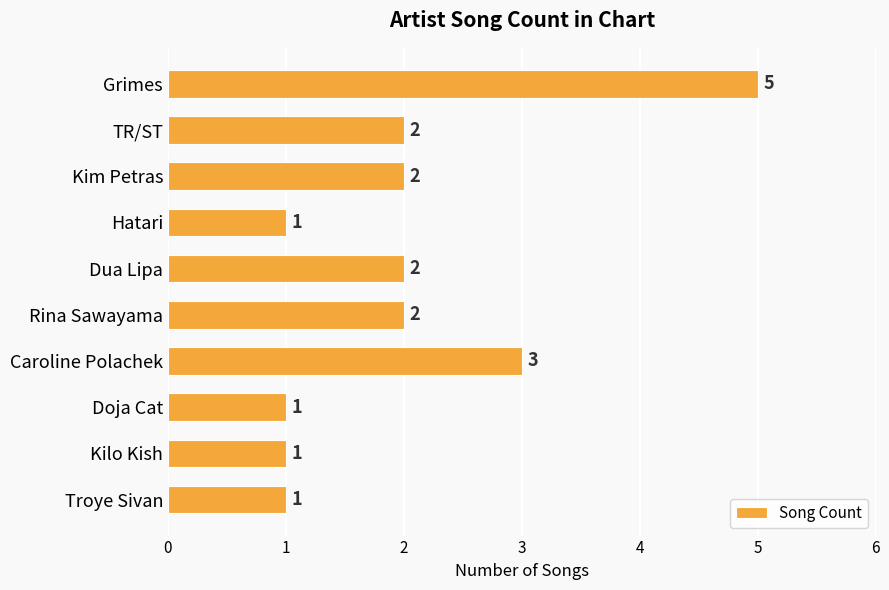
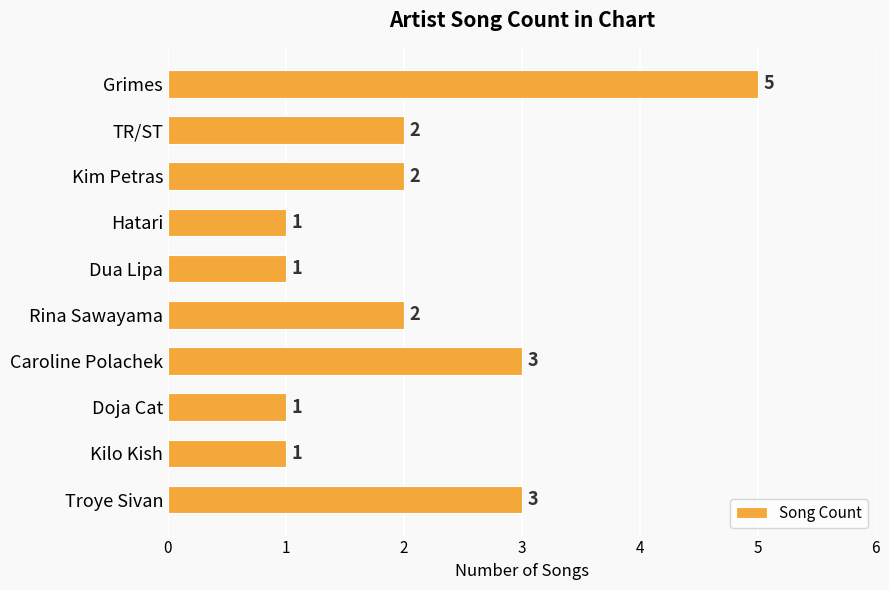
Dua Lipa: 2 -> 1
Troye Sivan: 1 -> 3
